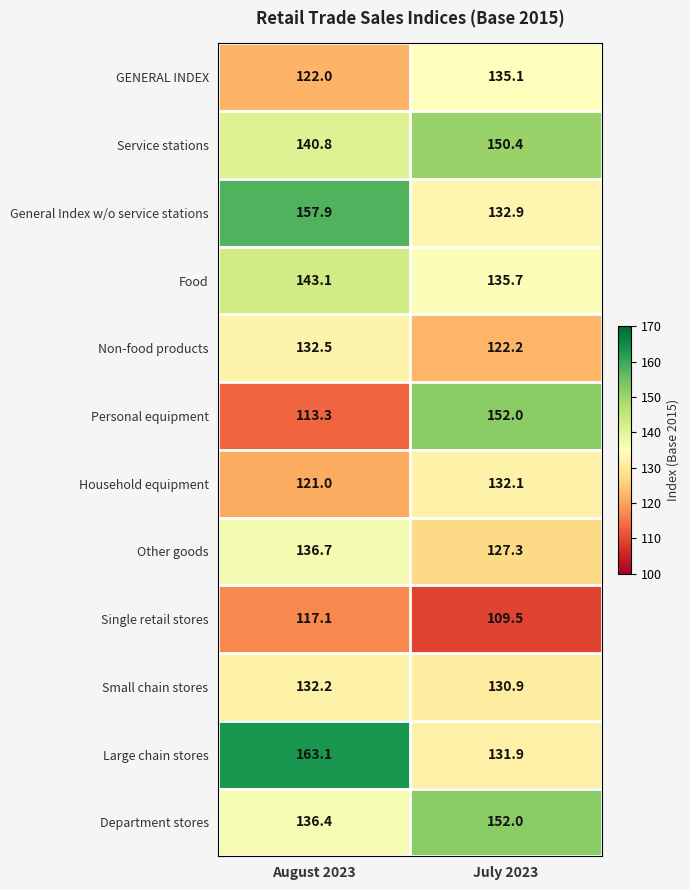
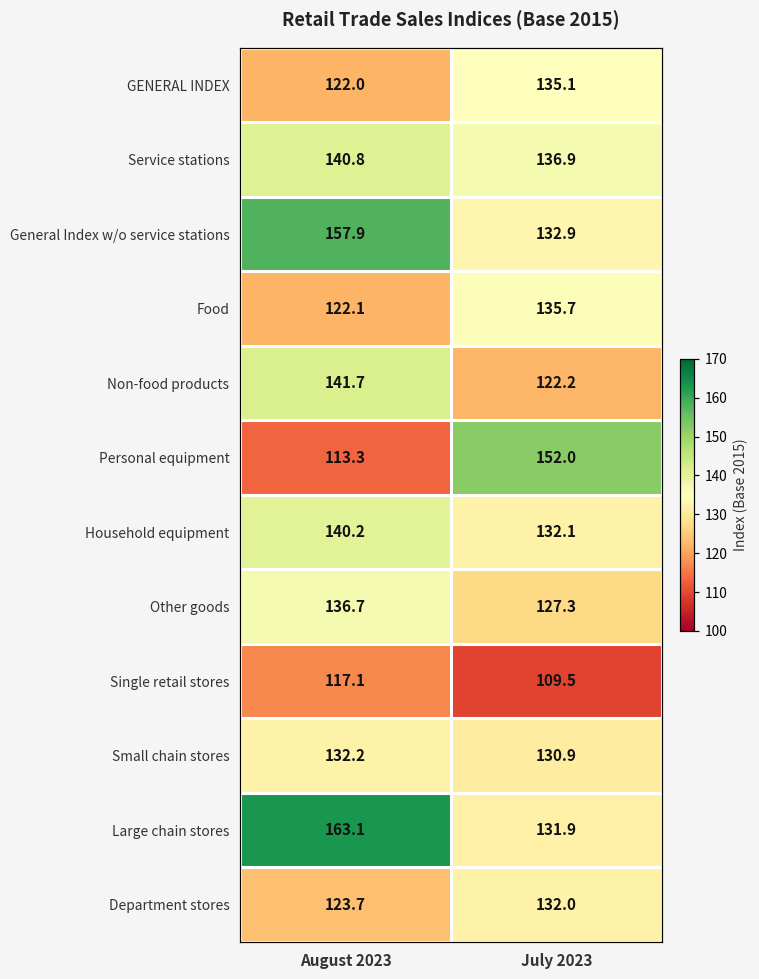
Service stations, July 2023: 150.4 -> 136.9
Food, August 2023: 143.1 -> 122.1
Non-food products, August 2023: 132.5 -> 141.7
Household equipment, August 2023: 121.0 -> 140.2
Department stores, August 2023: 136.4 -> 123.7
Department stores, July 2023: 152.0 -> 132.0
